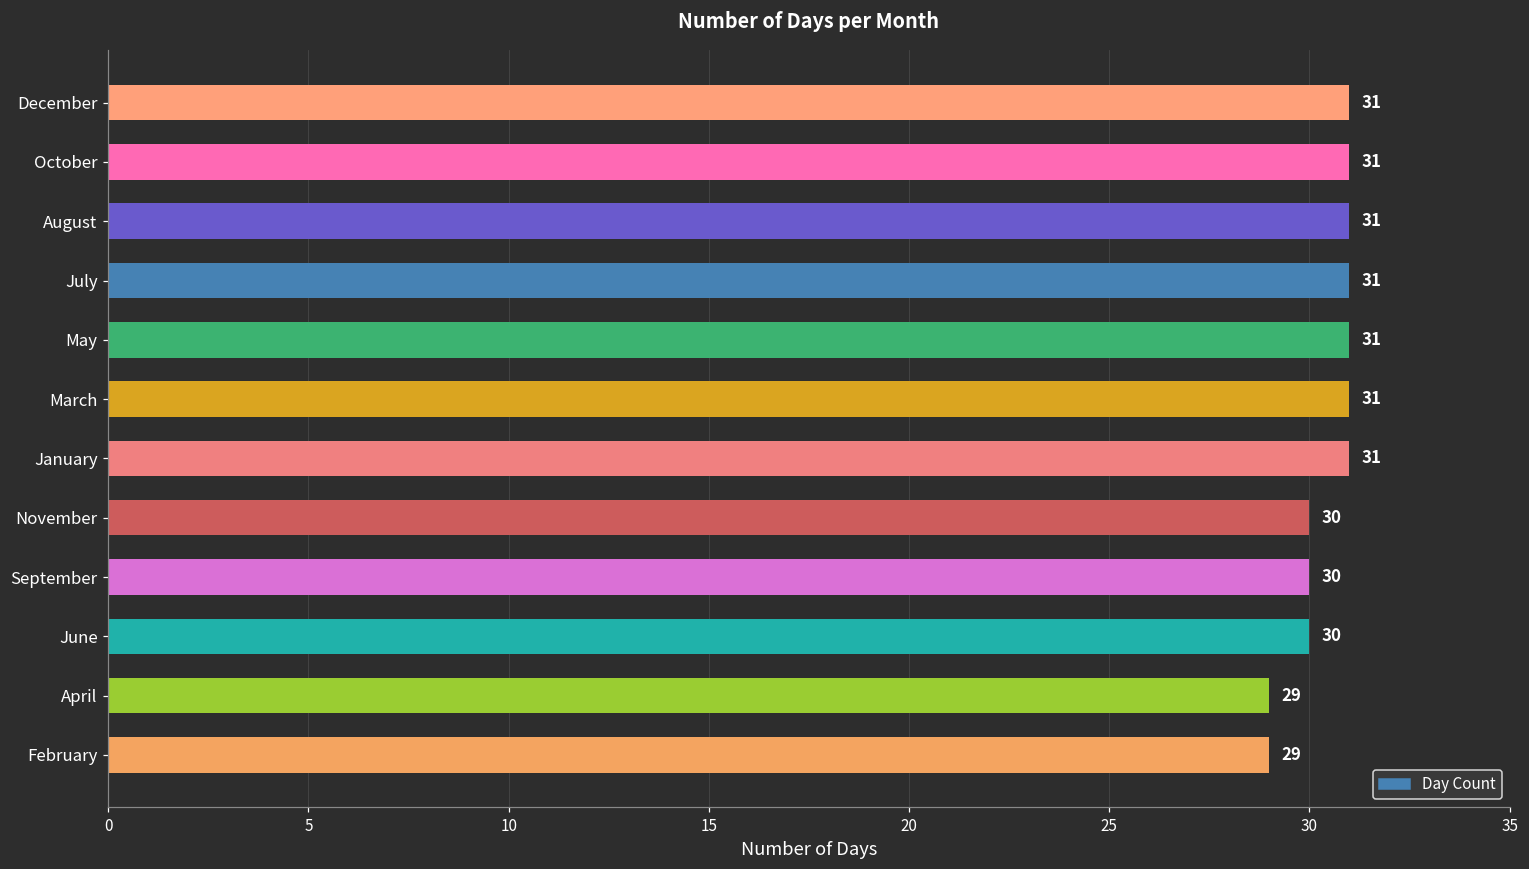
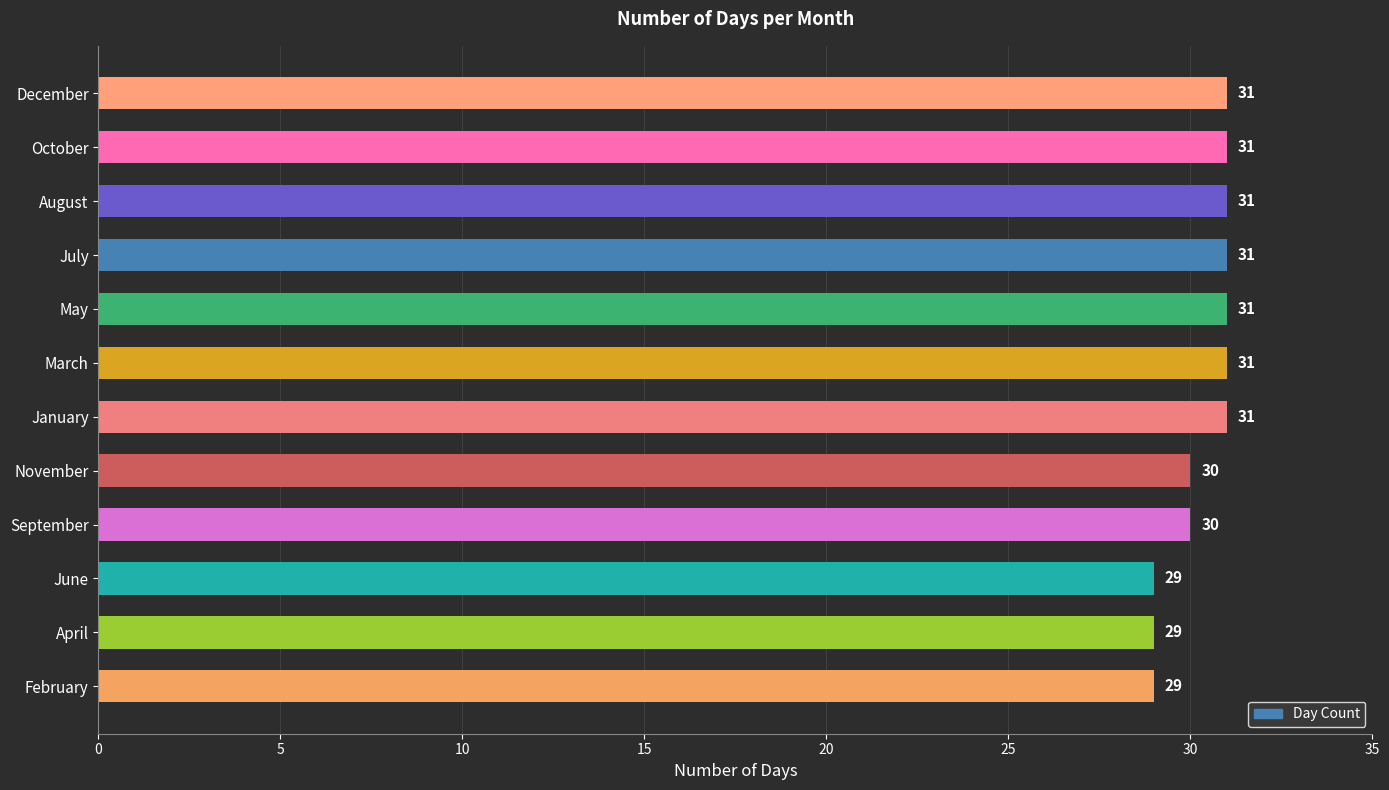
June: 30 -> 29
